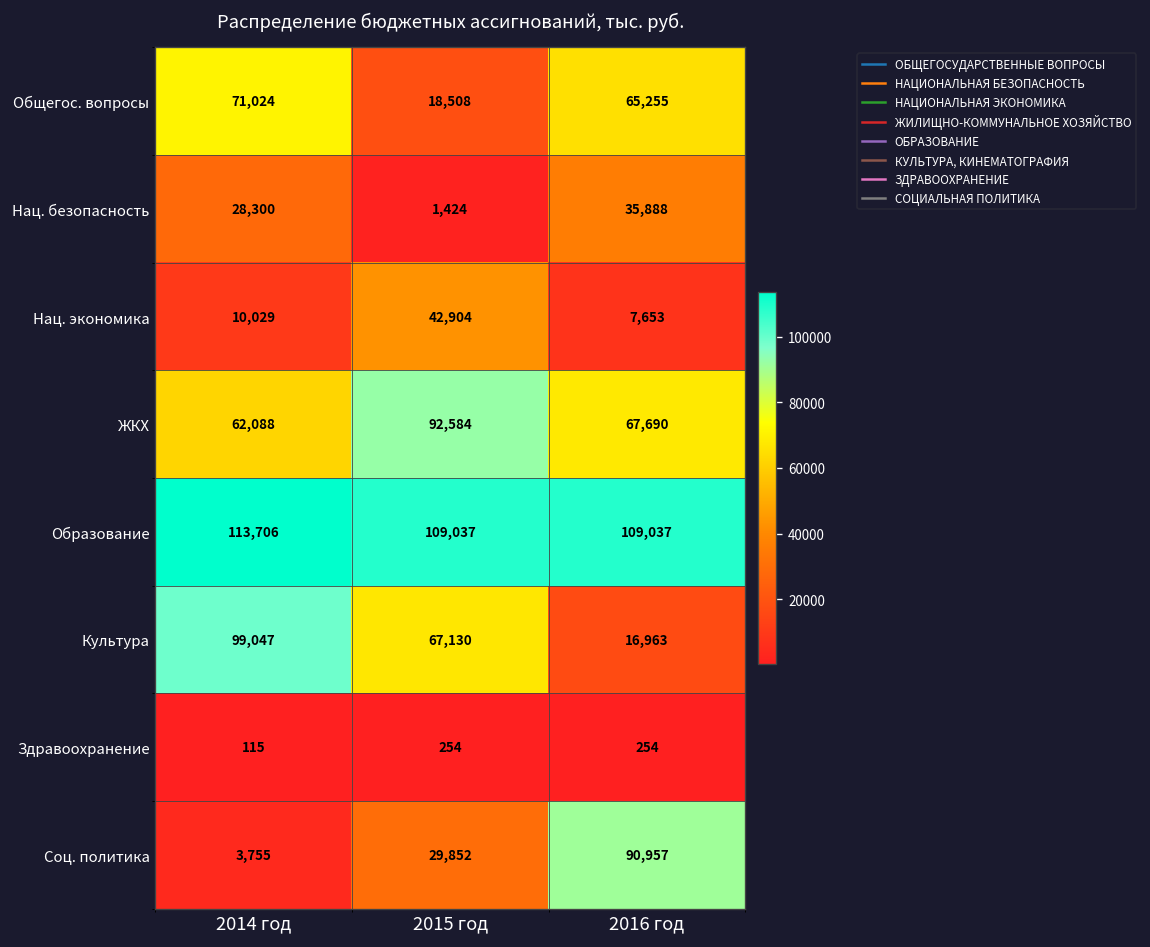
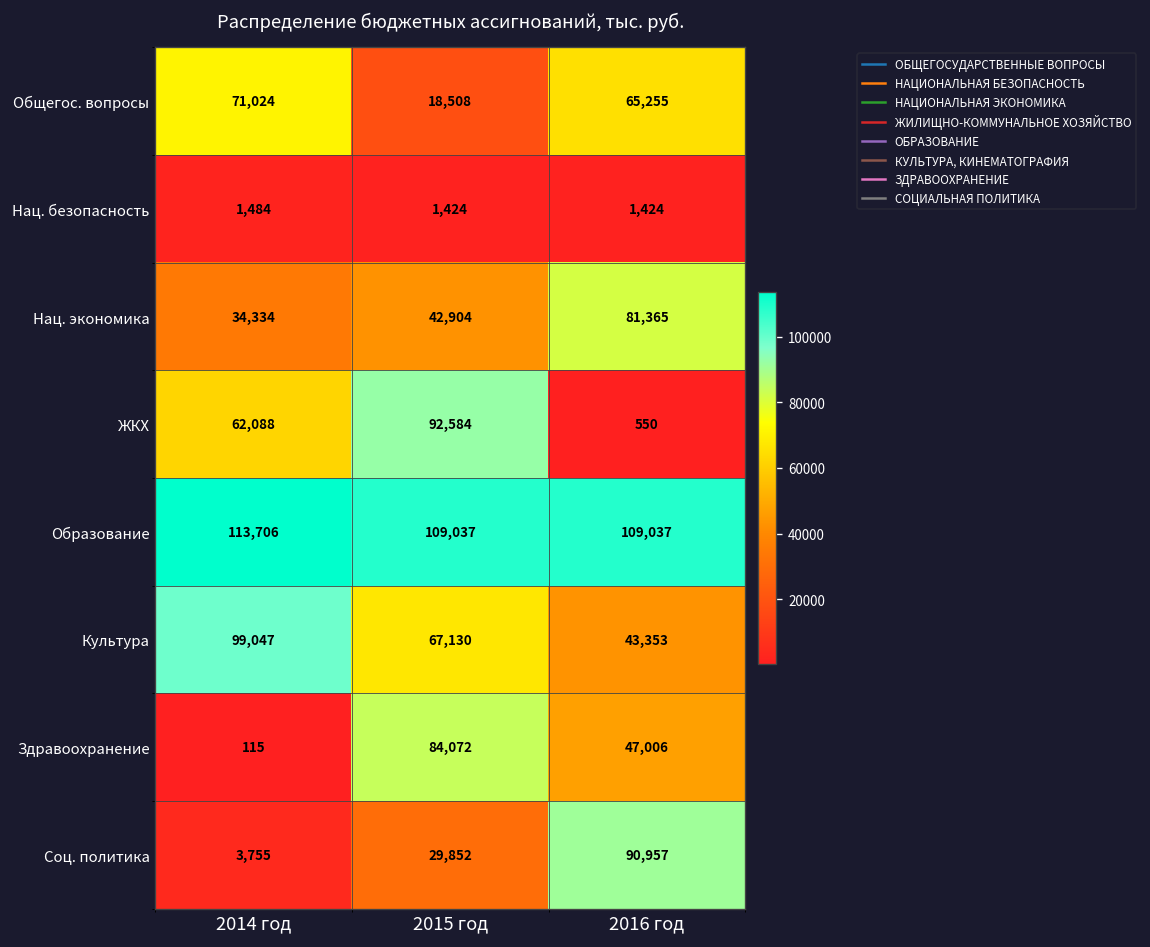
Нац. безопасность, 2014 год: 28,300 -> 1,484
Нац. безопасность, 2016 год: 35,888 -> 1,424
Нац. экономика, 2014 год: 10,029 -> 34,334
Нац. экономика, 2016 год: 7,653 -> 81,365
ЖКХ, 2016 год: 67,690 -> 550
Культура, 2016 год: 16,963 -> 43,353
Здравоохранение, 2015 год: 254 -> 84,072
Здравоохранение, 2016 год: 254 -> 47,006
